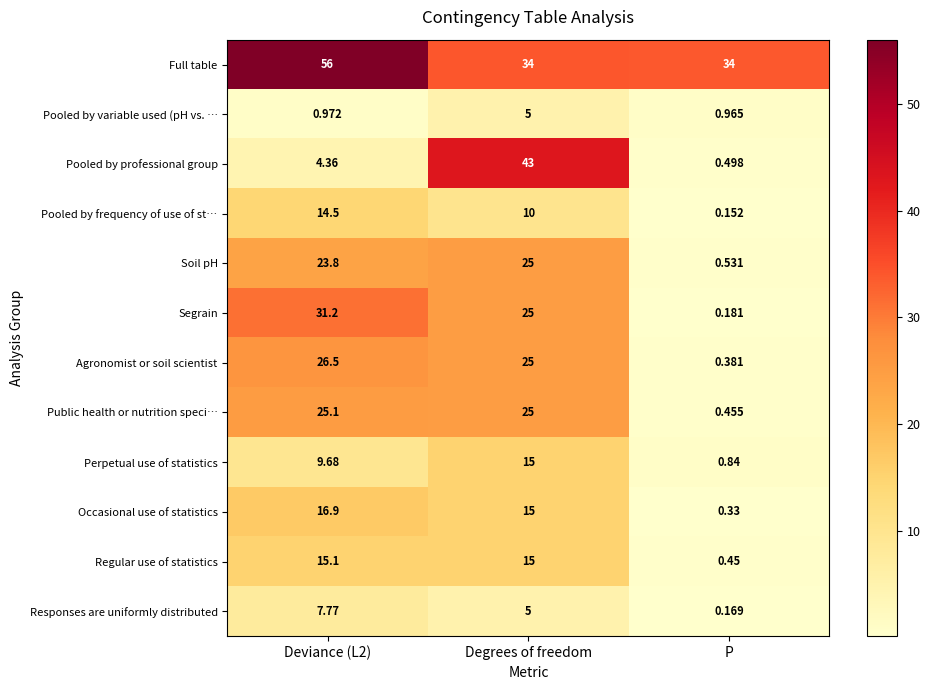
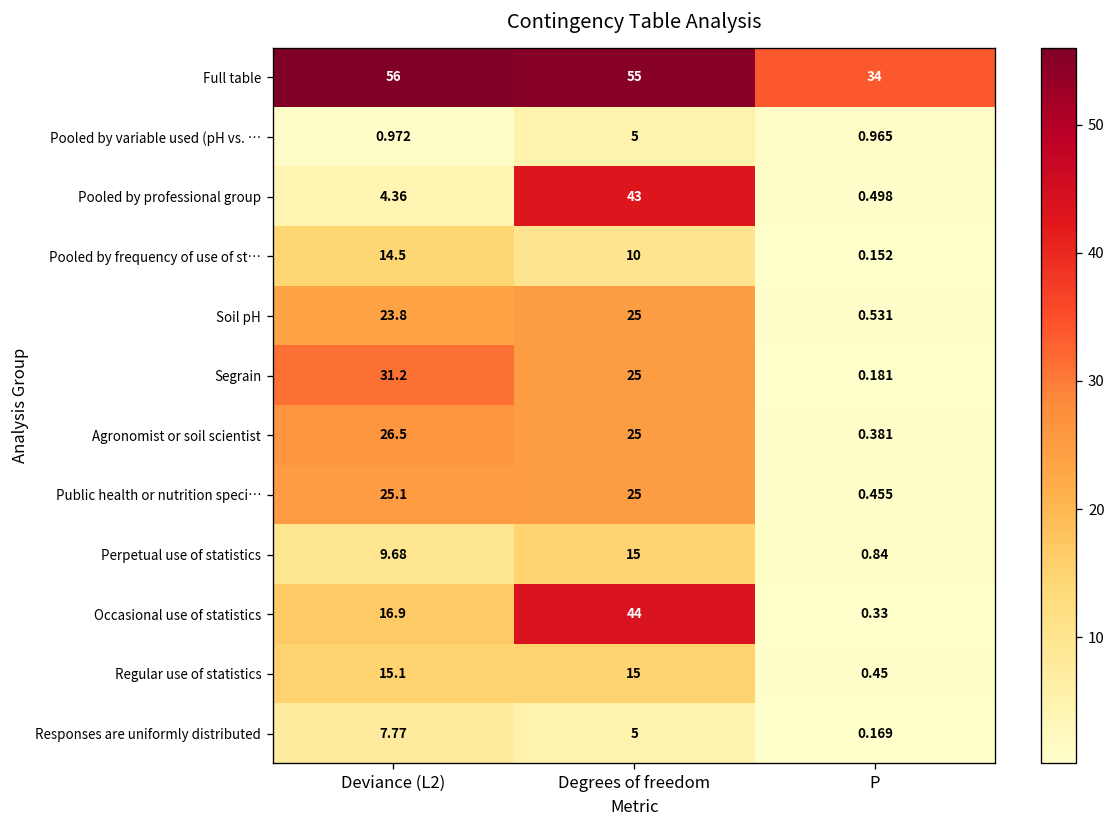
Full table, Degrees of freedom: 34 -> 55
Occasional use of statistics, Degrees of freedom: 15 -> 44
